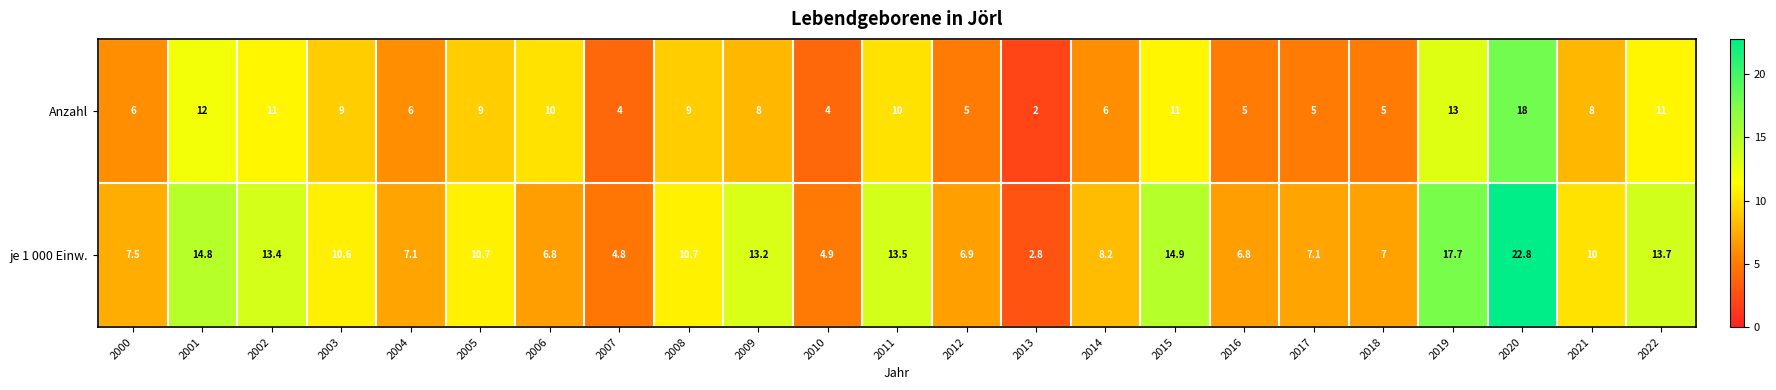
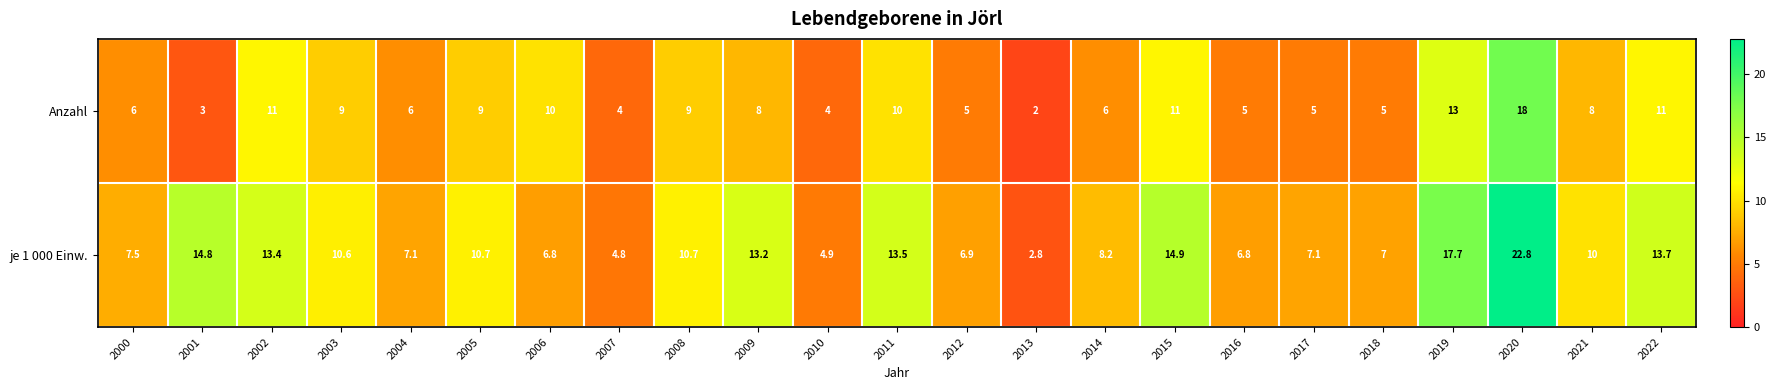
Anzahl, 2001: 12 -> 3
